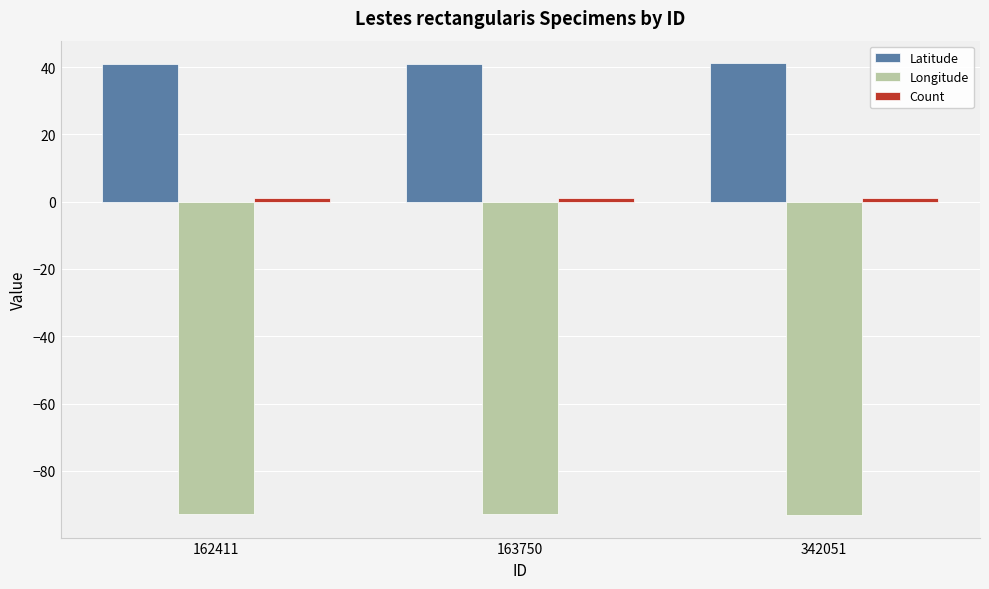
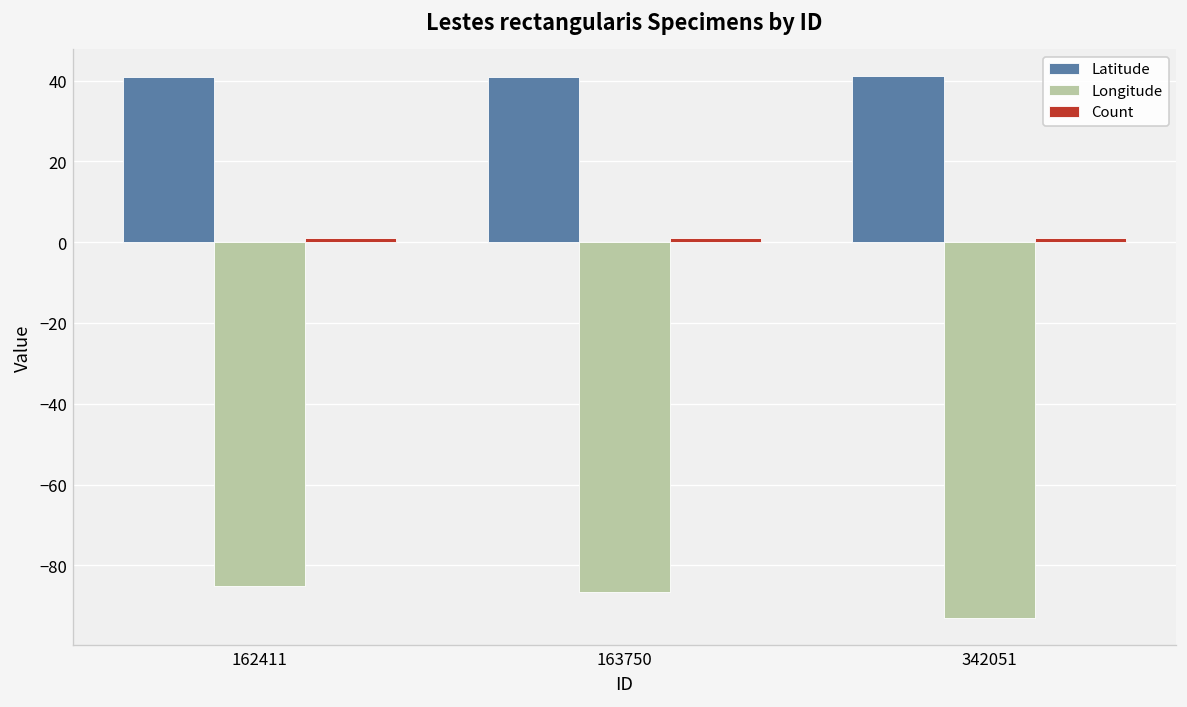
Longitude, 162411: -93 -> -85
Longitude, 163750: -93 -> -87
